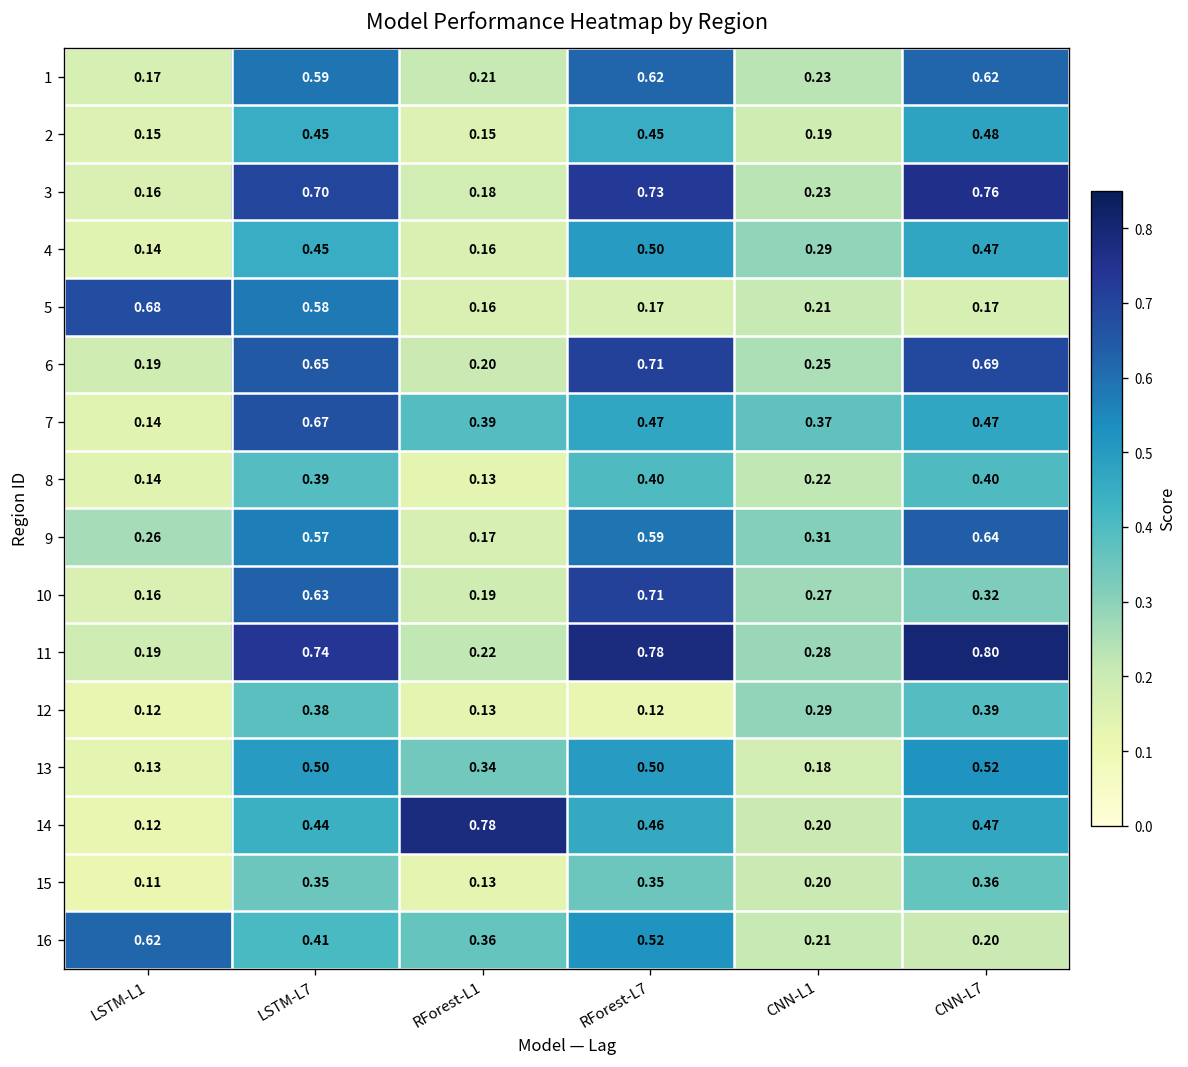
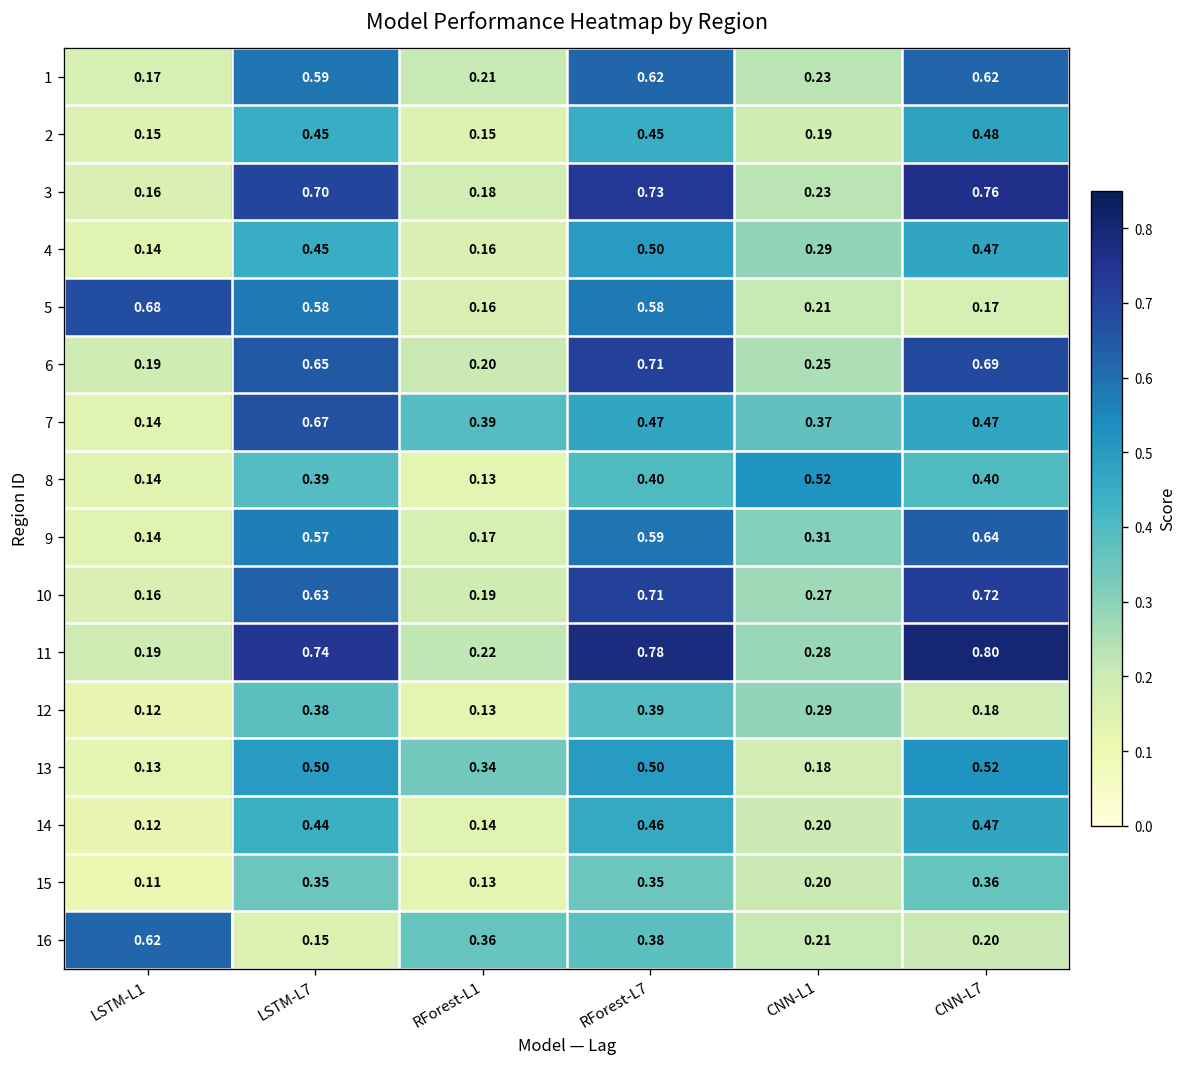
5, RForest-L7: 0.17 -> 0.58
8, CNN-L1: 0.22 -> 0.52
9, LSTM-L1: 0.26 -> 0.14
10, CNN-L7: 0.32 -> 0.72
12, RForest-L7: 0.12 -> 0.39
12, CNN-L7: 0.39 -> 0.18
14, RForest-L1: 0.78 -> 0.14
16, LSTM-L7: 0.41 -> 0.15
16, RForest-L7: 0.52 -> 0.38
